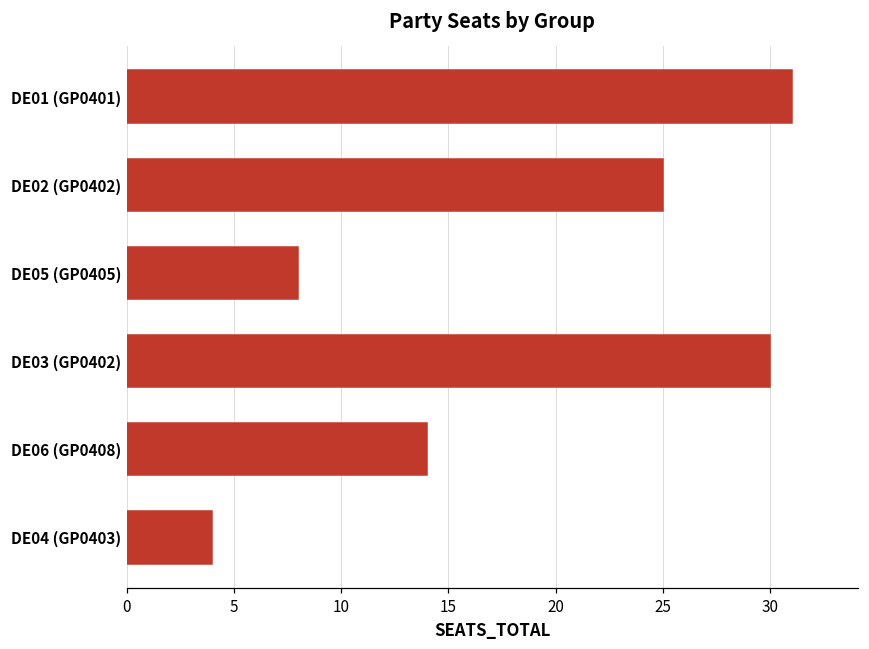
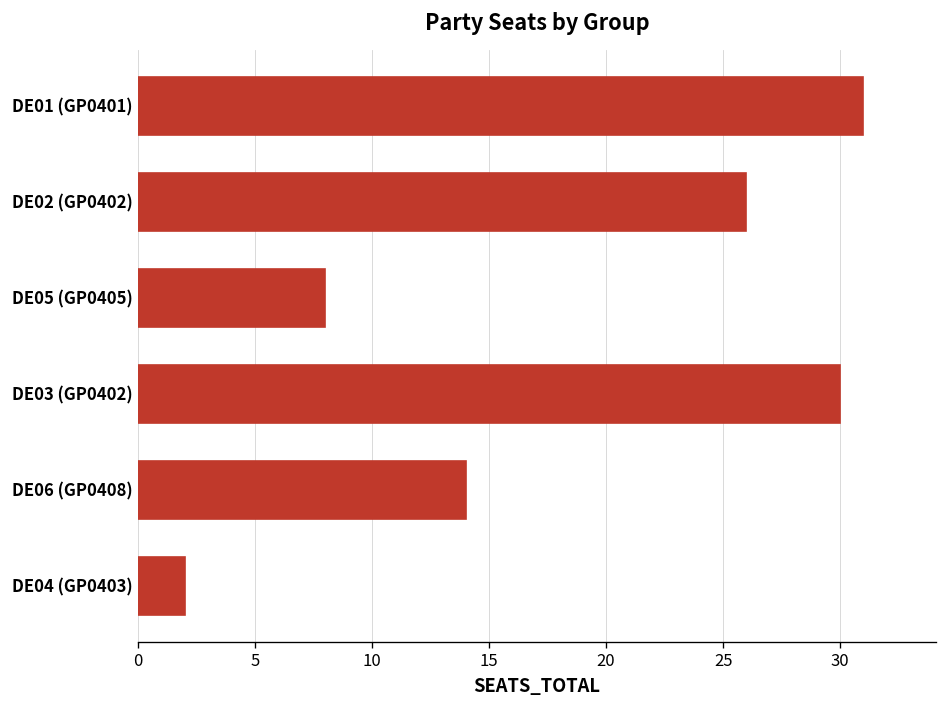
DE02 (GP0402): 25 -> 26
DE04 (GP0403): 4 -> 2
